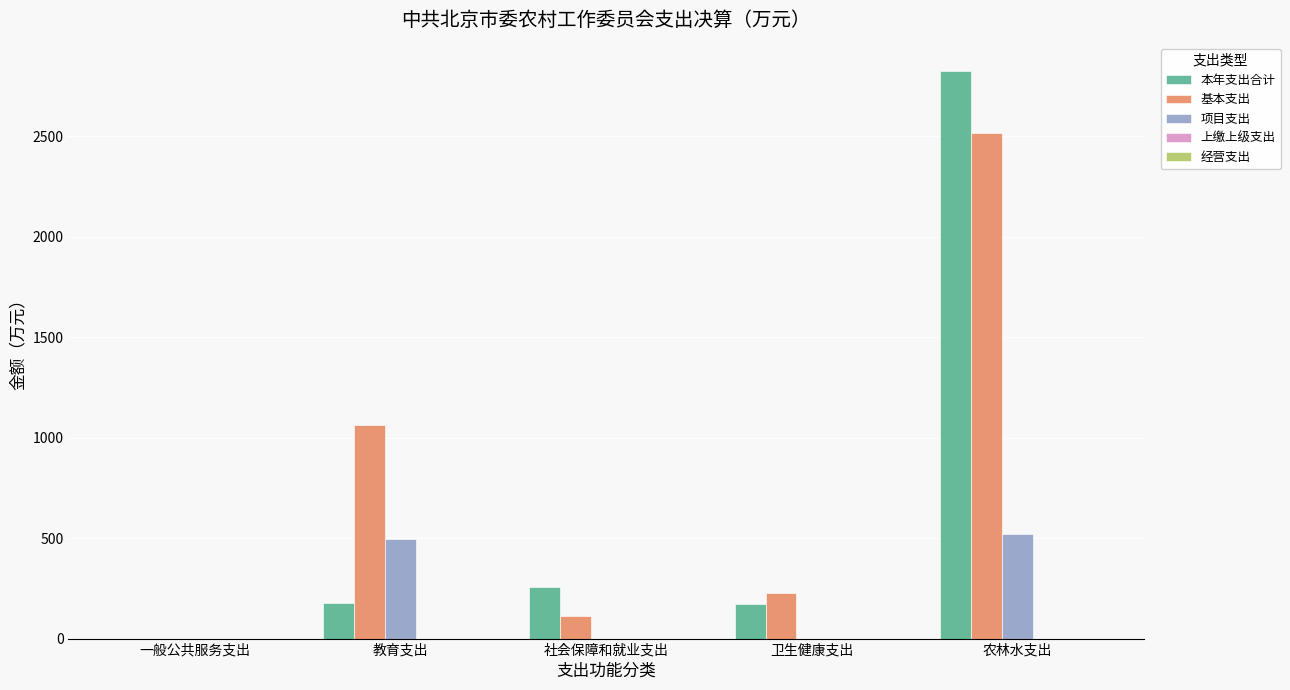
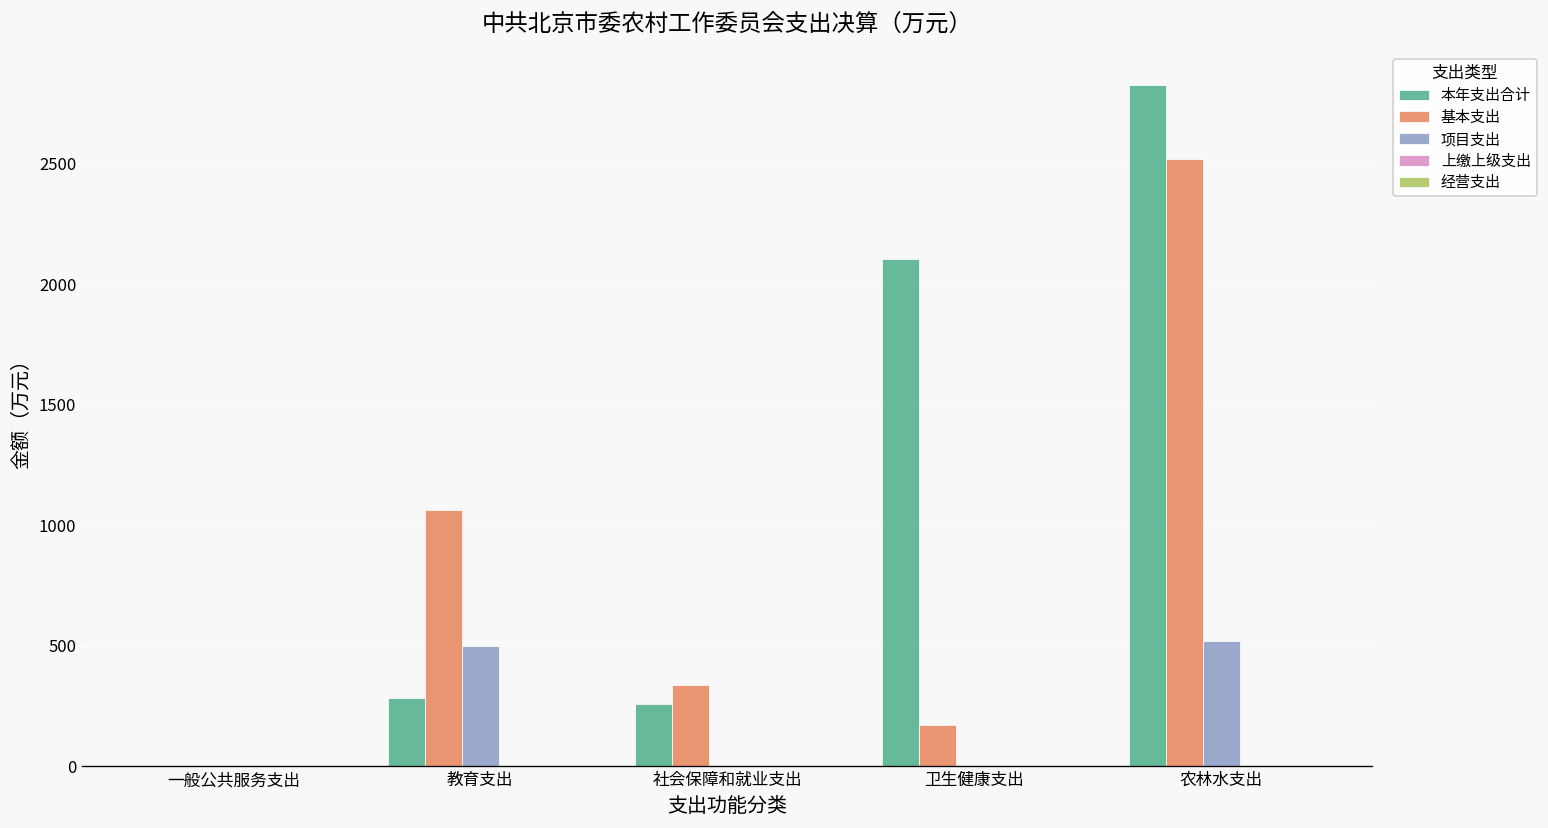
本年支出合计, 教育支出: 180 -> 280
基本支出, 社会保障和就业支出: 110 -> 340
本年支出合计, 卫生健康支出: 170 -> 2100
基本支出, 卫生健康支出: 230 -> 170
